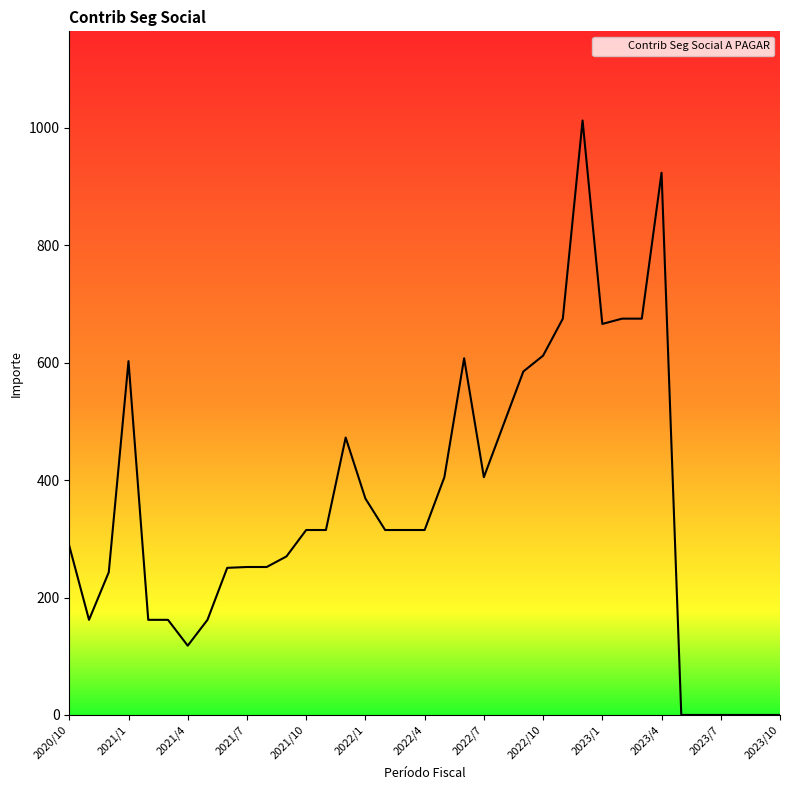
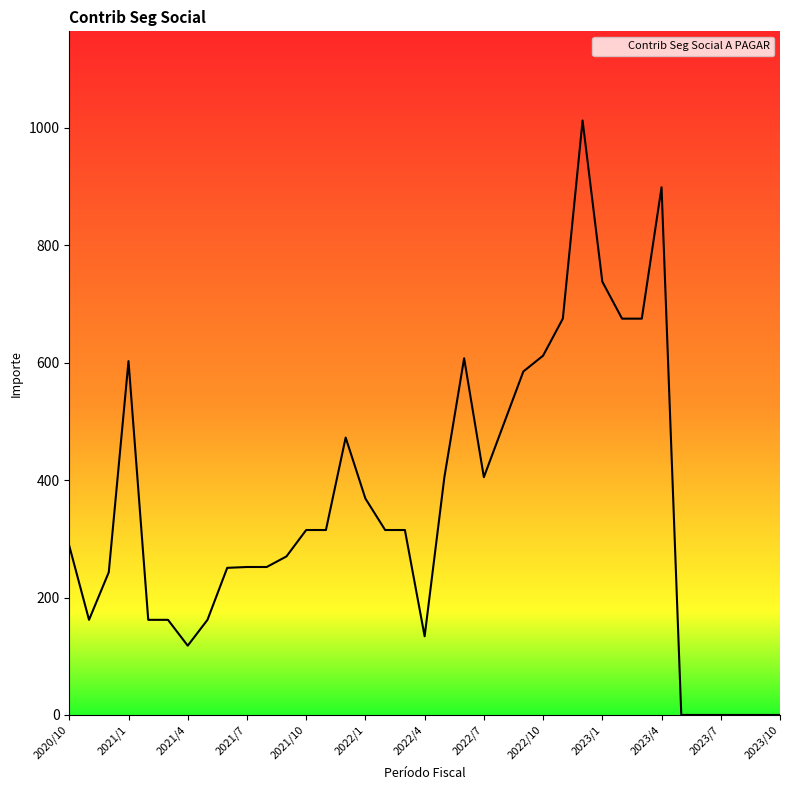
2022/4: 320 -> 130
2023/1: 670 -> 740
2023/4: 920 -> 900
